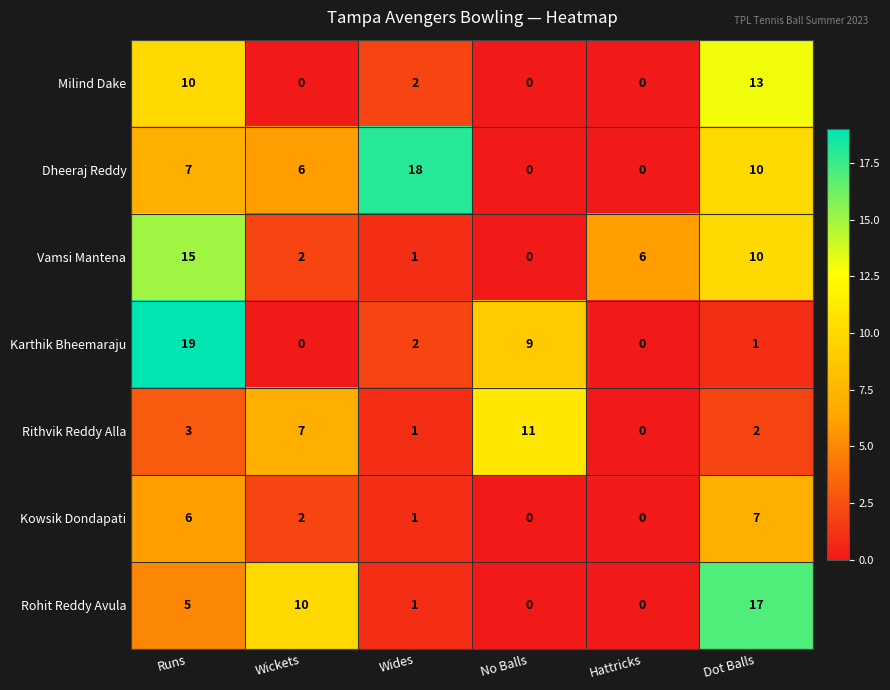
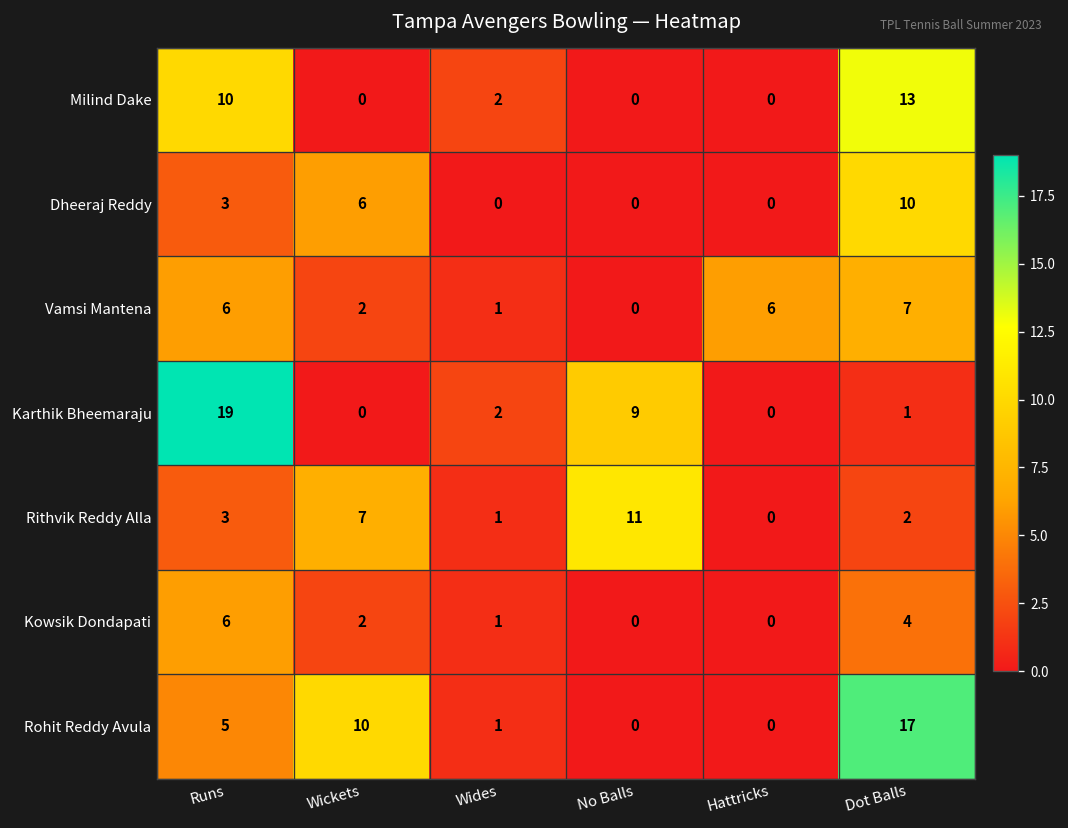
Dheeraj Reddy, Runs: 7 -> 3
Dheeraj Reddy, Wides: 18 -> 0
Vamsi Mantena, Runs: 15 -> 6
Vamsi Mantena, Dot Balls: 10 -> 7
Kowsik Dondapati, Dot Balls: 7 -> 4
